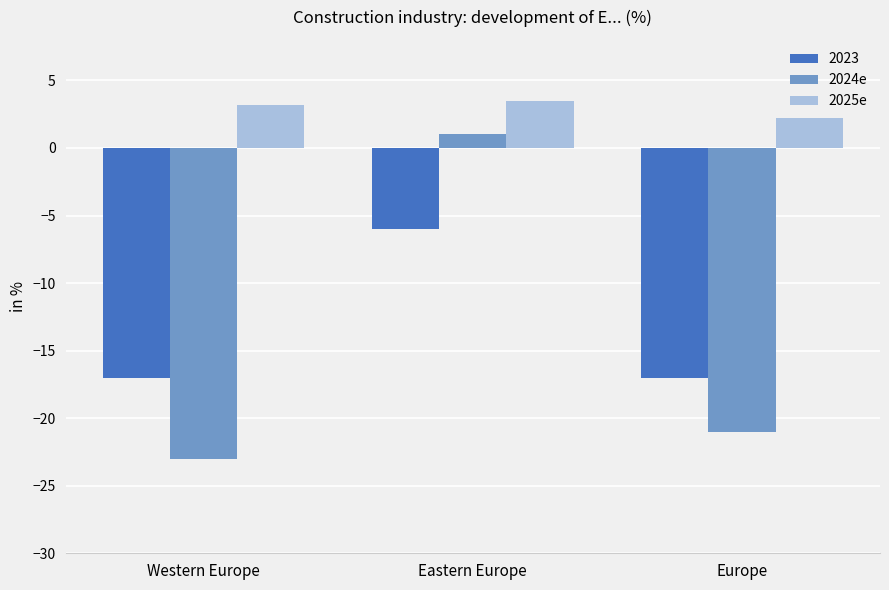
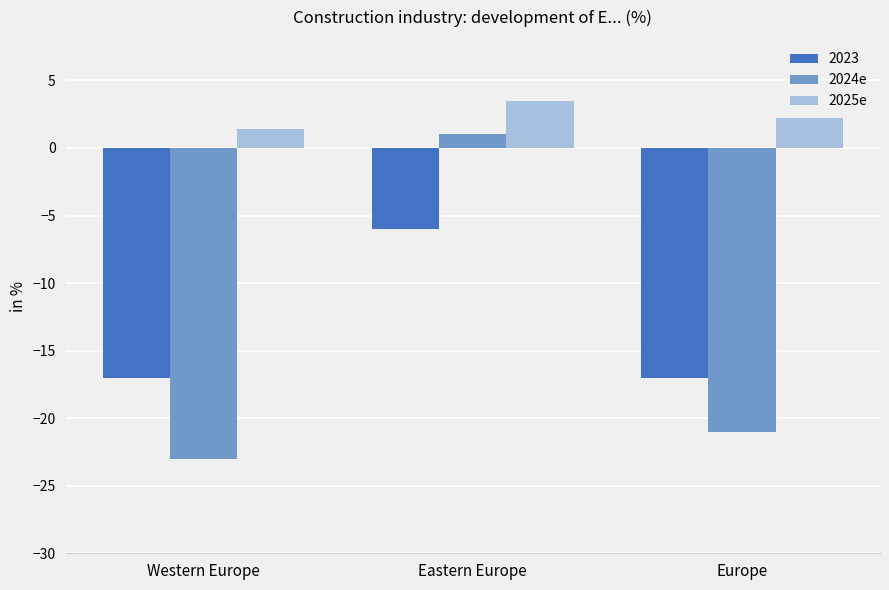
2025e, Western Europe: 3.2 -> 1.4
